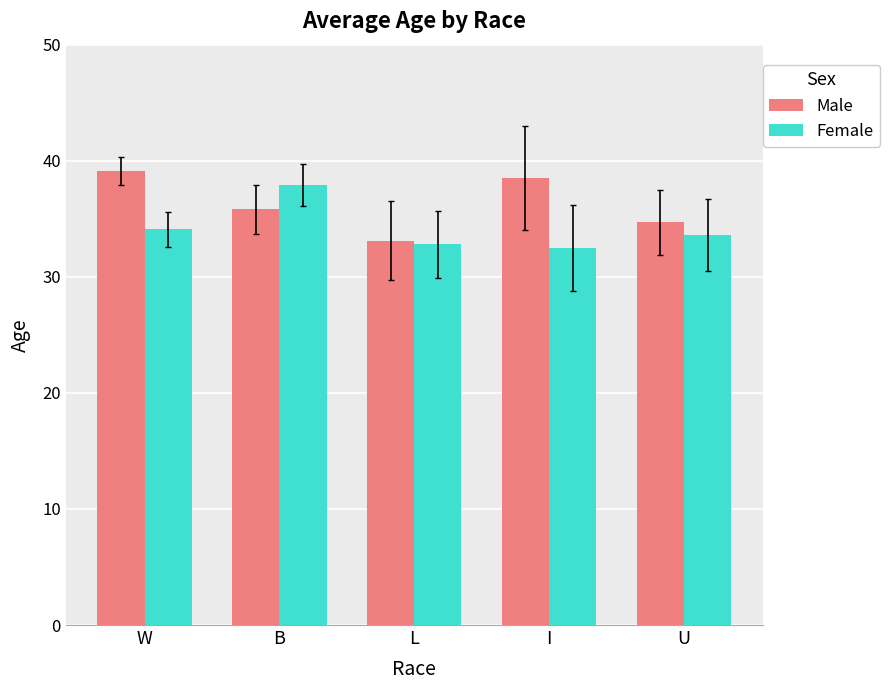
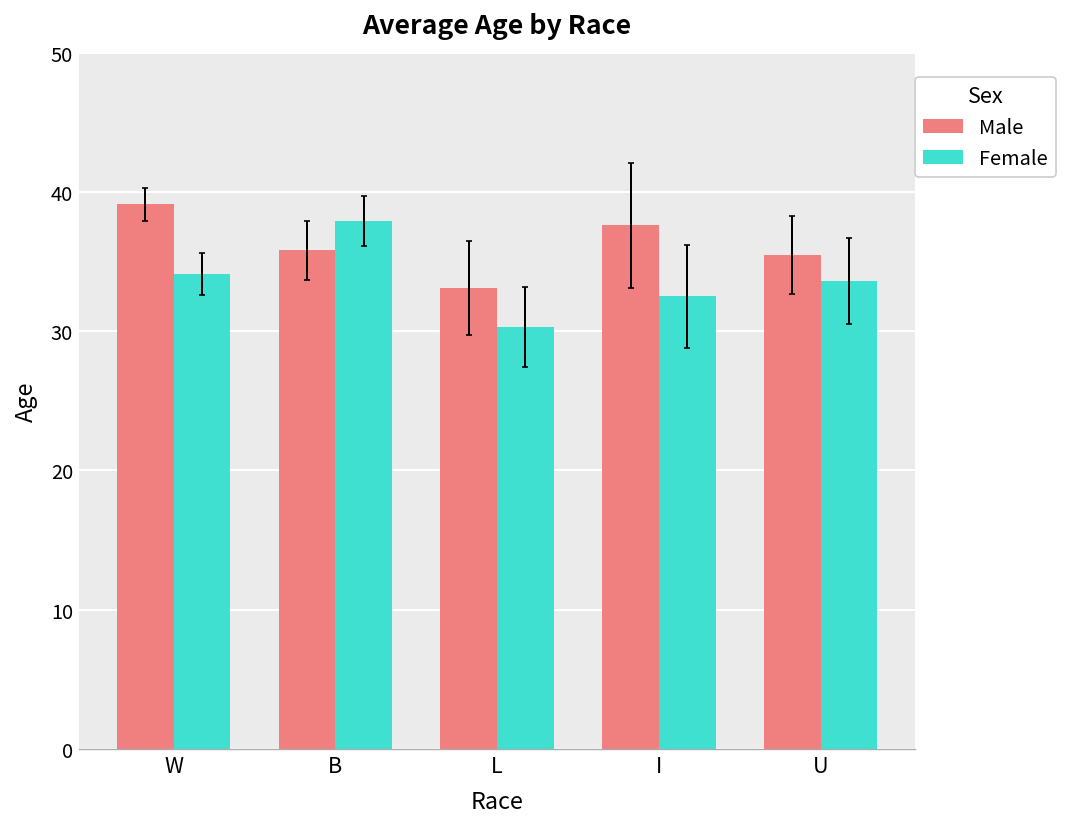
Female, L: 32.8 -> 30.3
Male, I: 38.5 -> 37.6
Male, U: 34.7 -> 35.5
